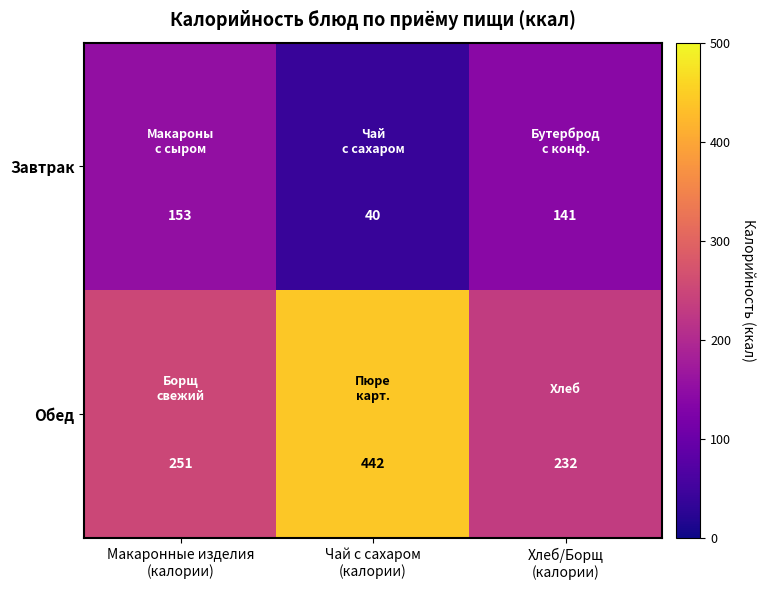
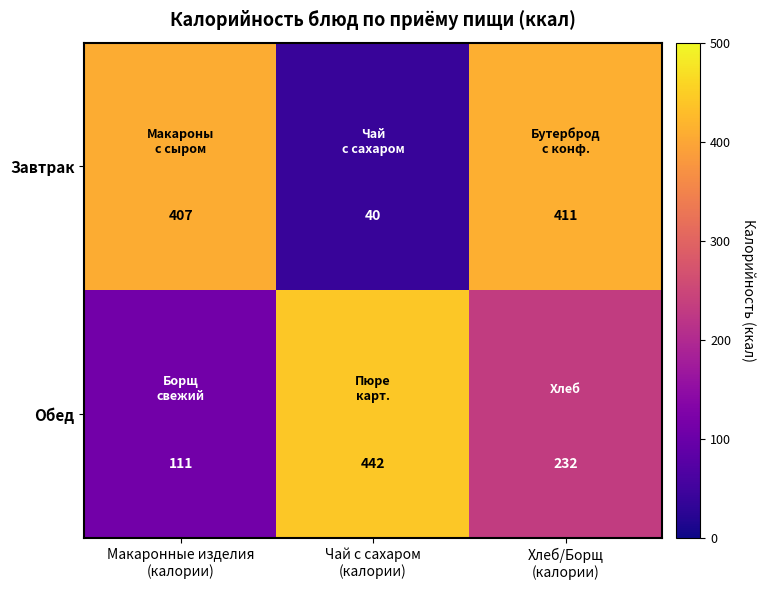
Завтрак, Макаронные изделия (калории): 153 -> 407
Завтрак, Хлеб/Борщ (калории): 141 -> 411
Обед, Макаронные изделия (калории): 251 -> 111
